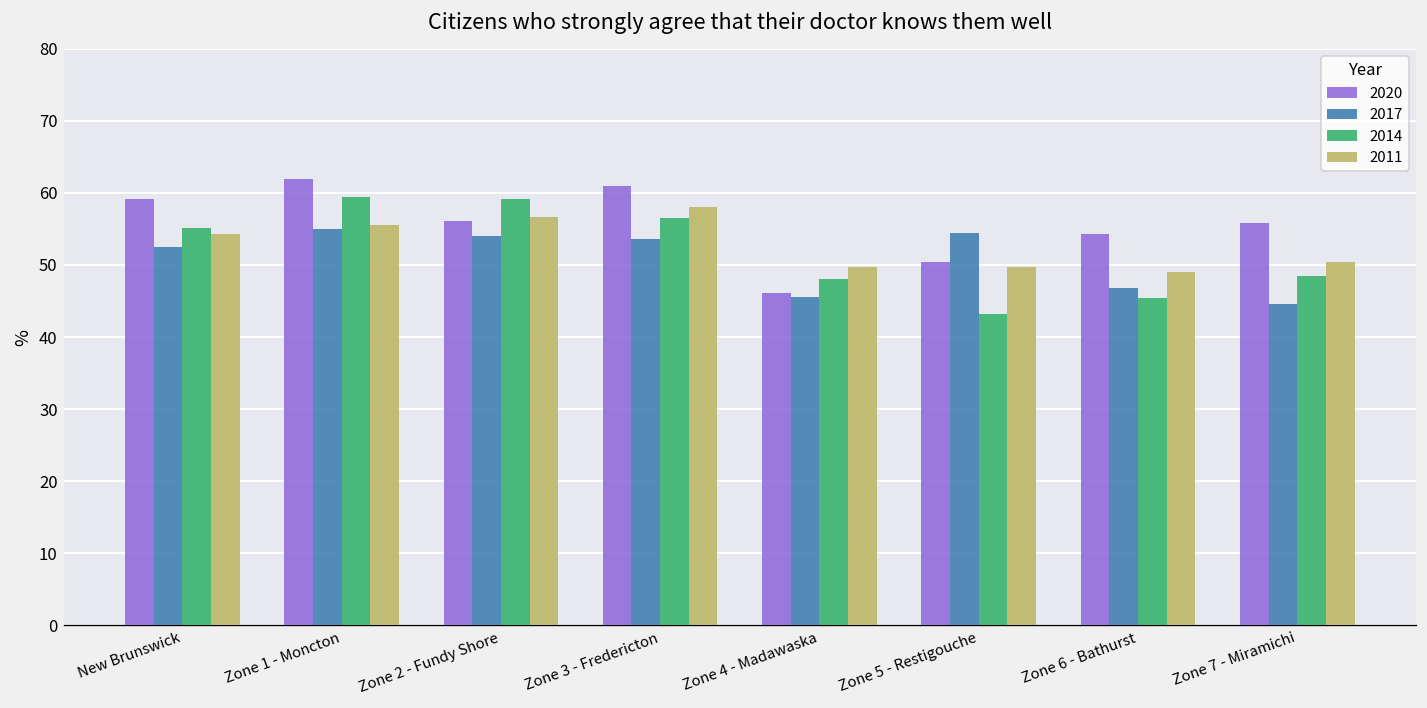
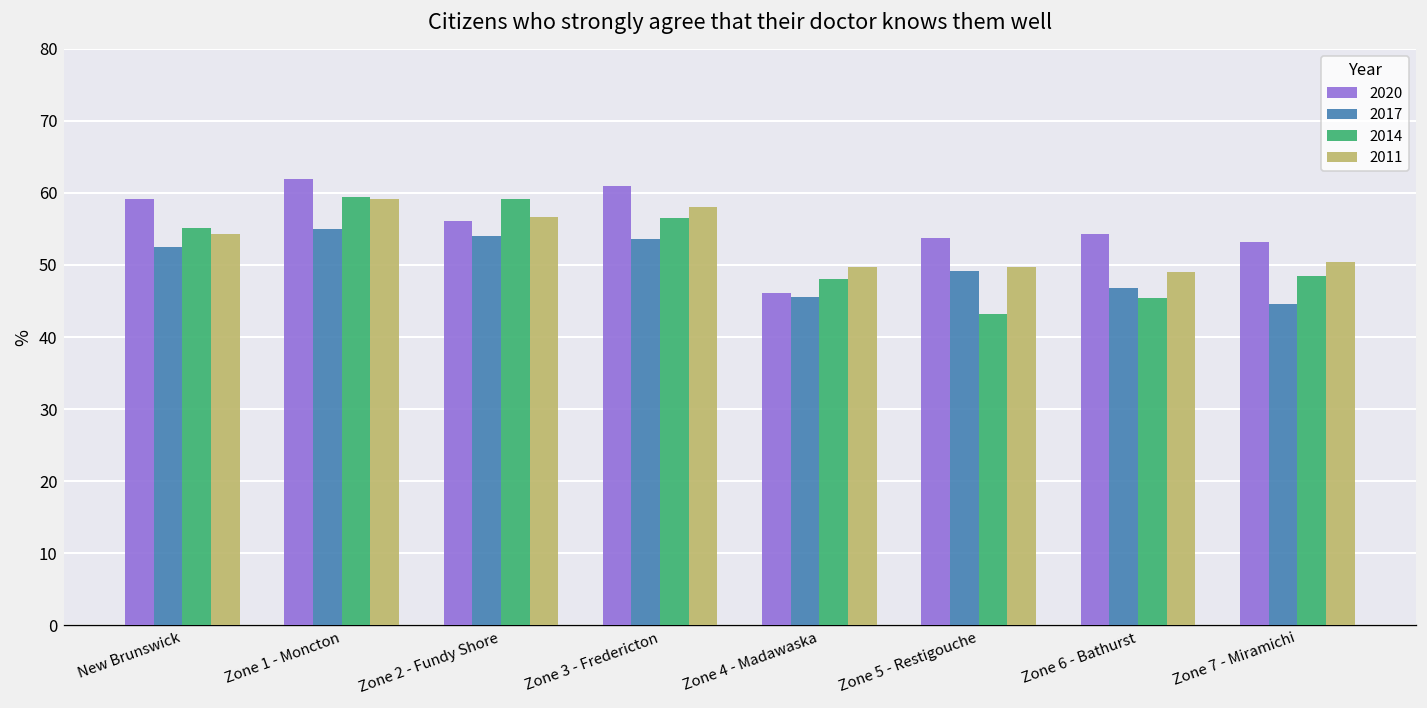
2011, Zone 1 - Moncton: 56 -> 59
2020, Zone 5 - Restigouche: 50 -> 54
2017, Zone 5 - Restigouche: 54 -> 49
2020, Zone 7 - Miramichi: 56 -> 53
